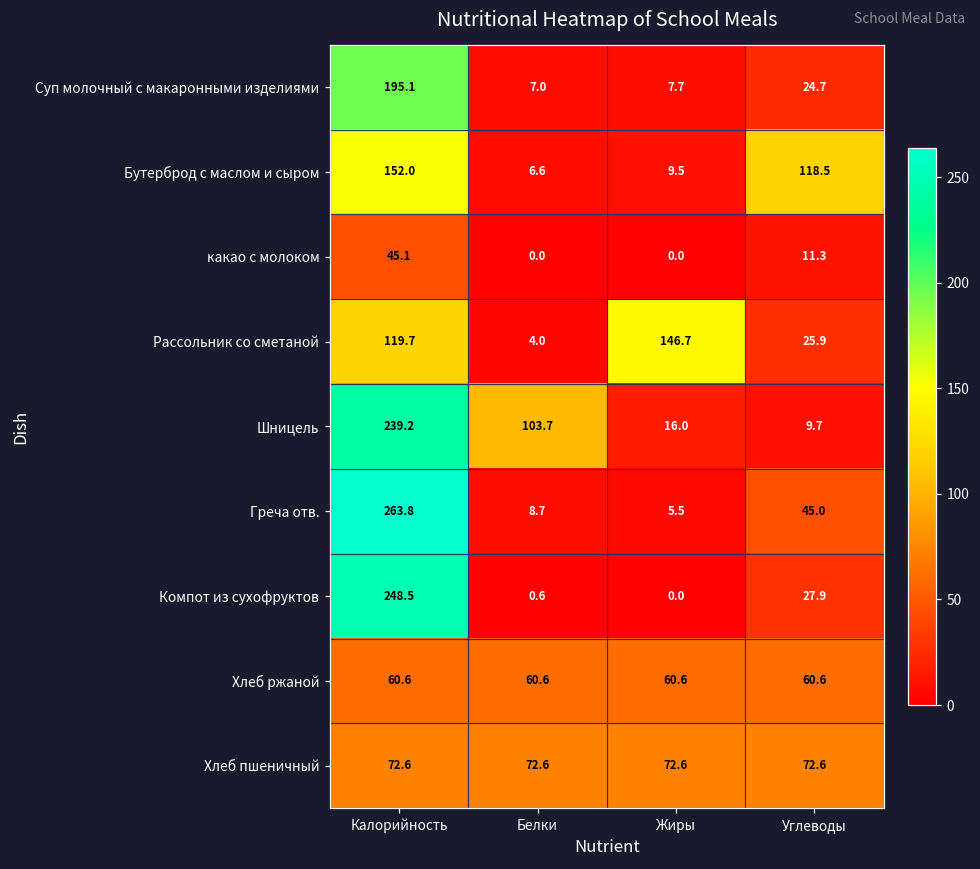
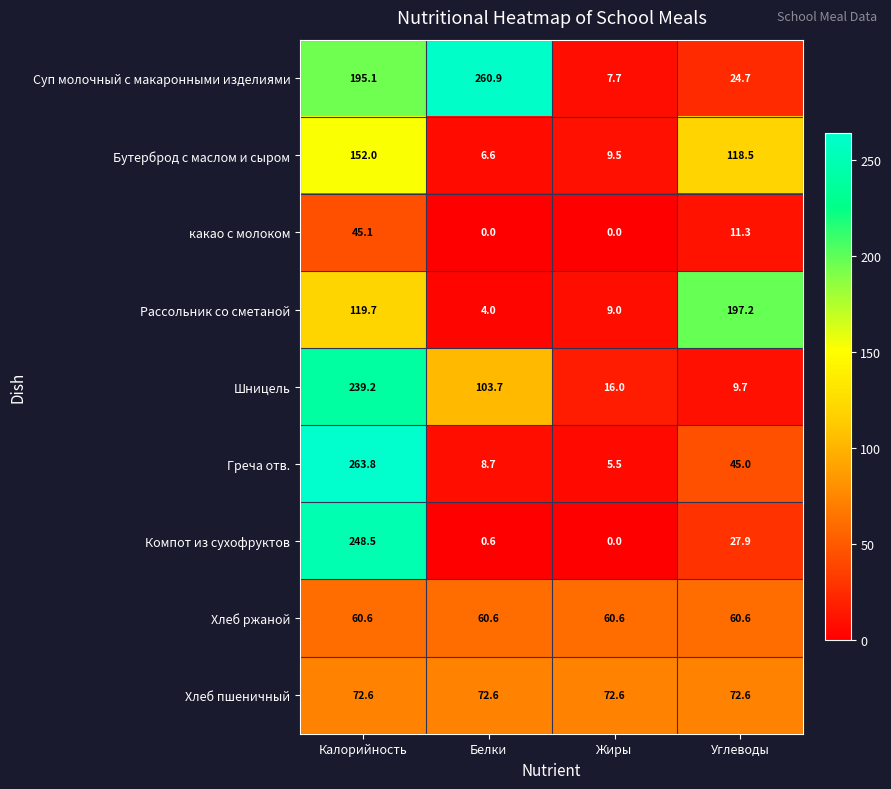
Суп молочный с макаронными изделиями, Белки: 7.0 -> 260.9
Рассольник со сметаной, Жиры: 146.7 -> 9.0
Рассольник со сметаной, Углеводы: 25.9 -> 197.2
